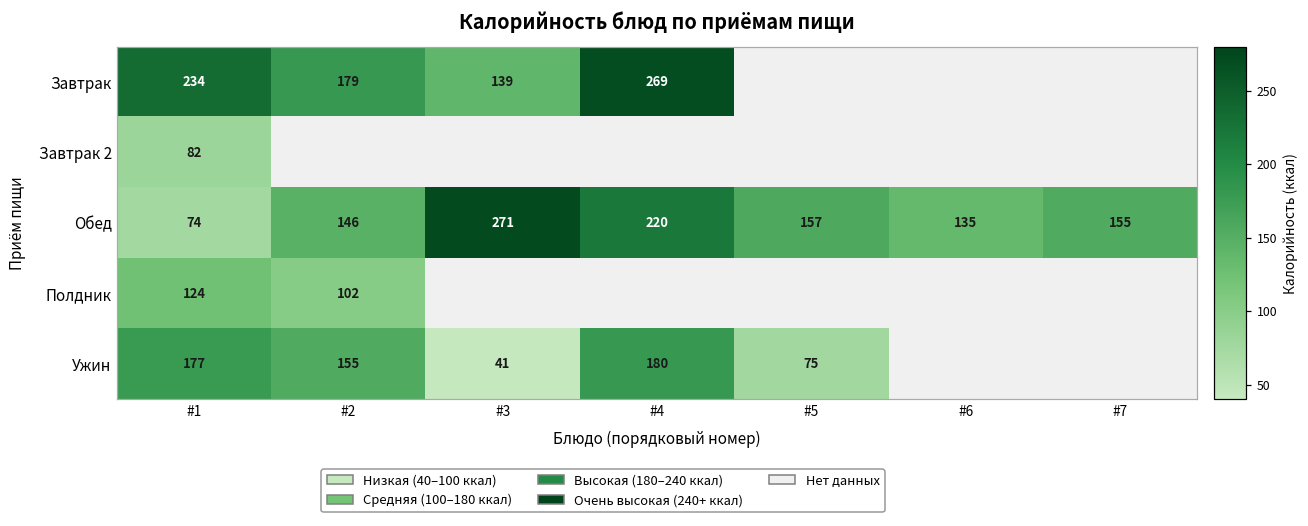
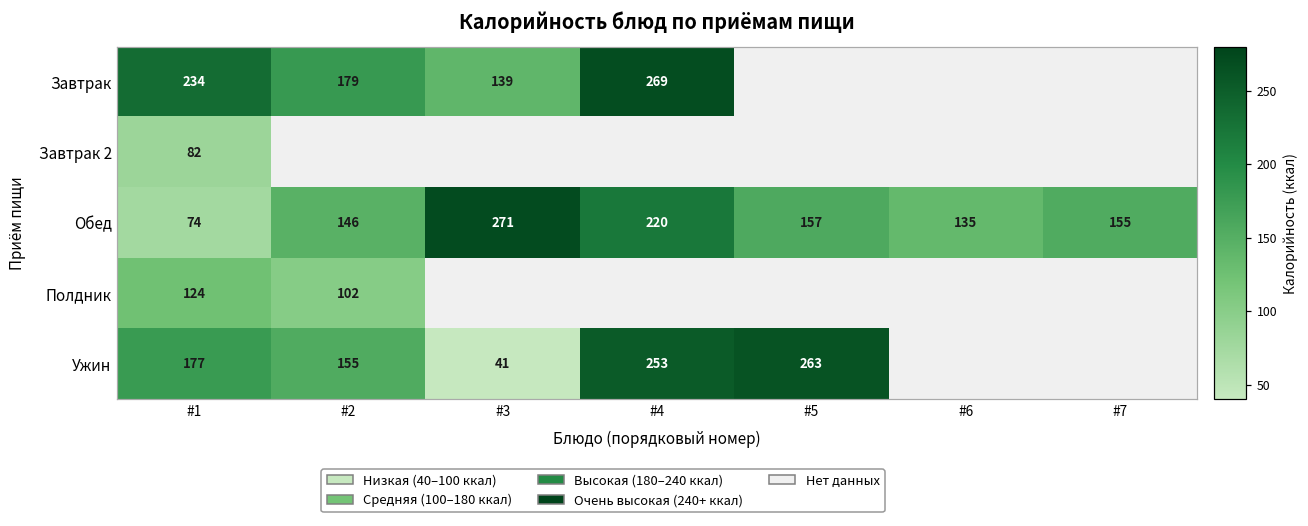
Ужин, #4: 180 -> 253
Ужин, #5: 75 -> 263
